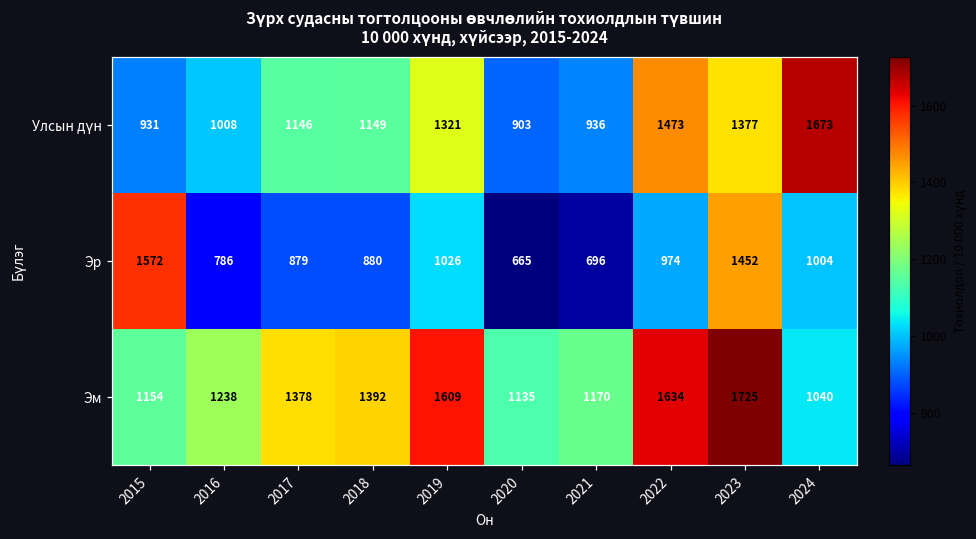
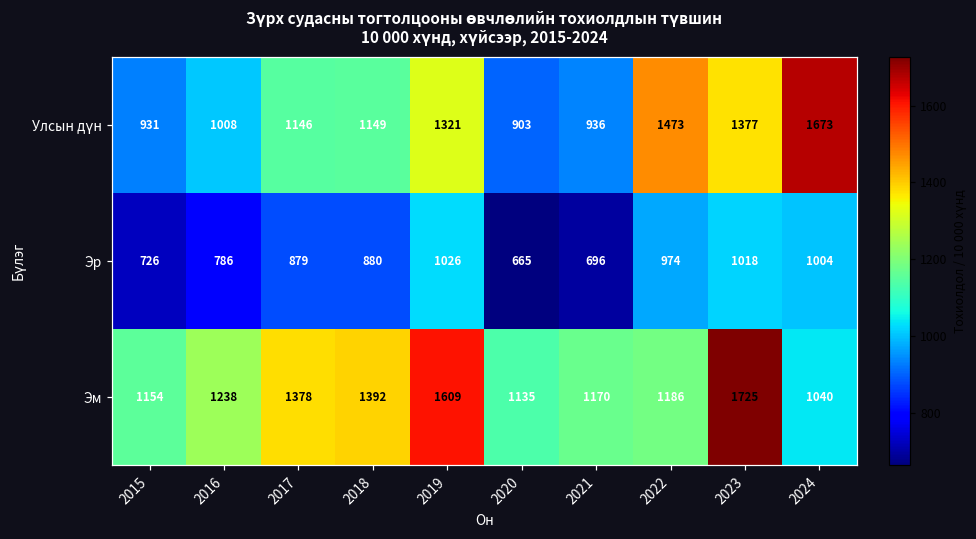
Эр, 2015: 1572 -> 726
Эр, 2023: 1452 -> 1018
Эм, 2022: 1634 -> 1186
